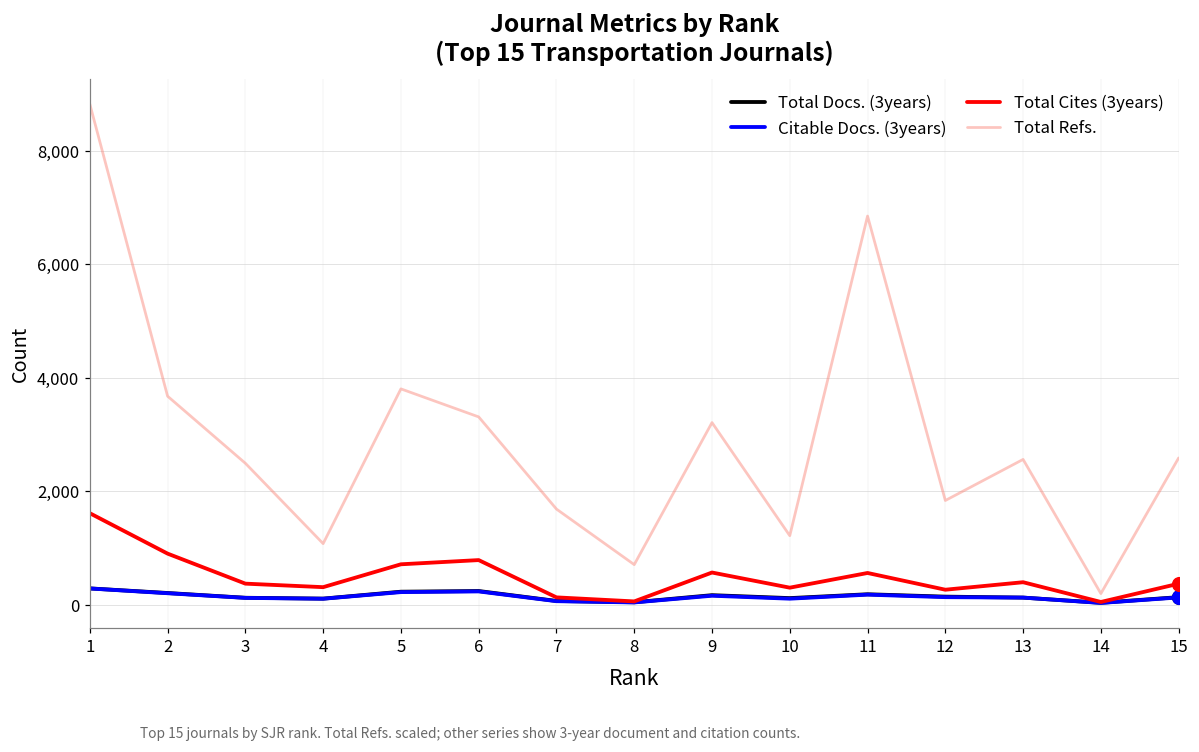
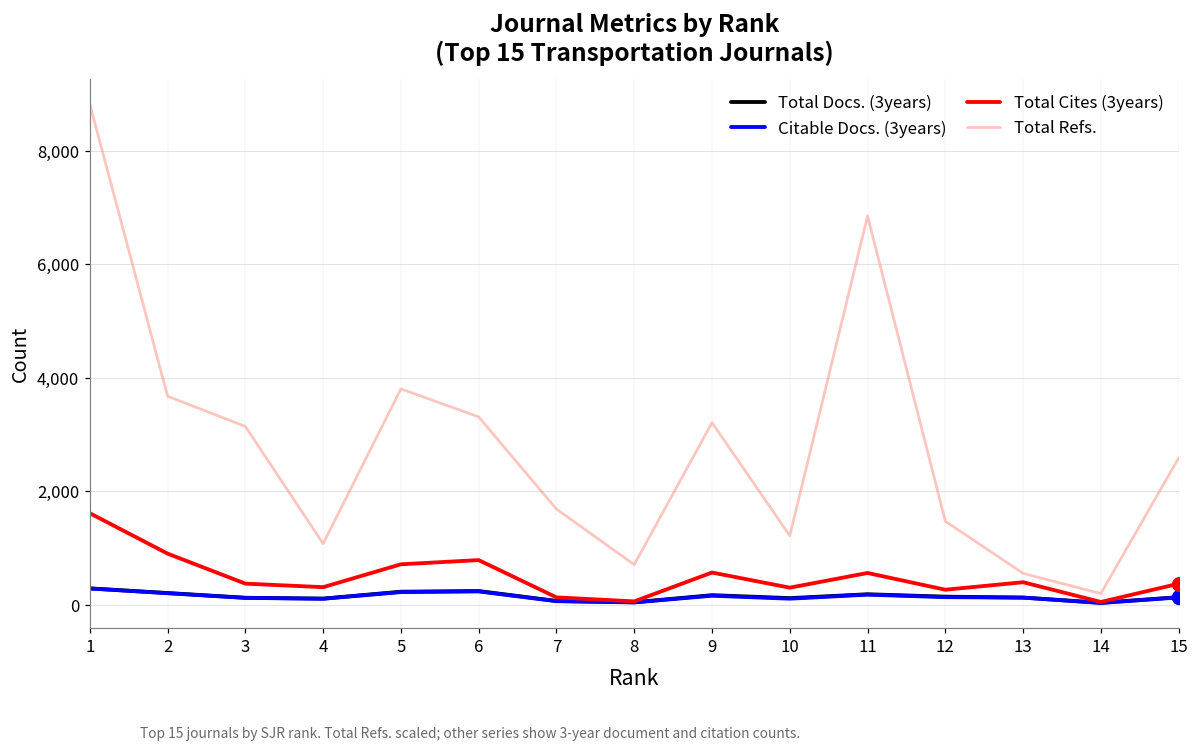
Total Refs., 3: 2,500 -> 3,100
Total Refs., 12: 1,800 -> 1,500
Total Refs., 13: 2,600 -> 600
